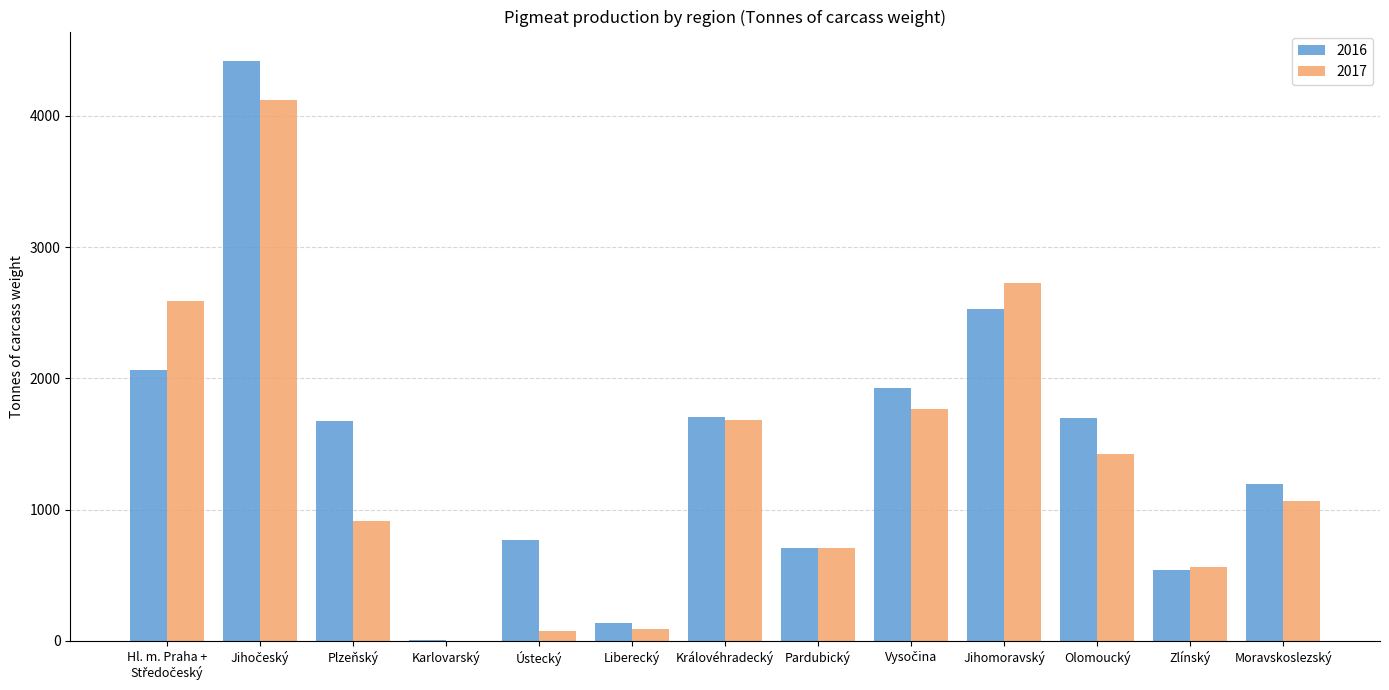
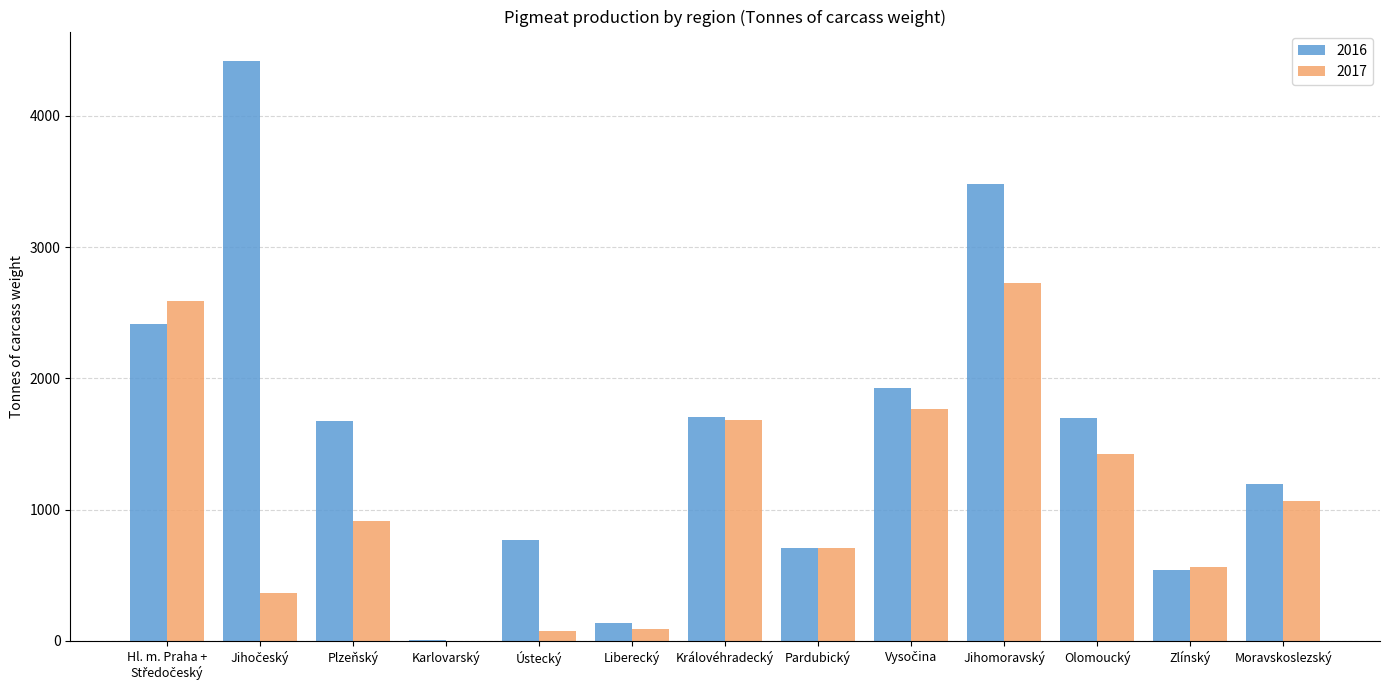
2016, Hl. m. Praha + Středočeský: 2070 -> 2410
2017, Jihočeský: 4120 -> 370
2016, Jihomoravský: 2530 -> 3480
